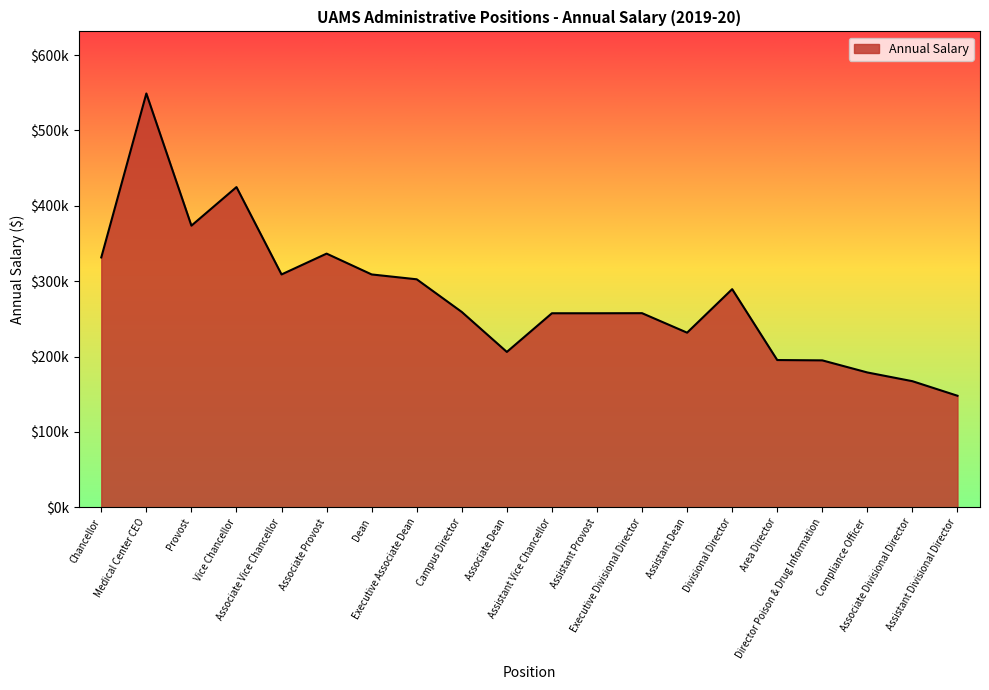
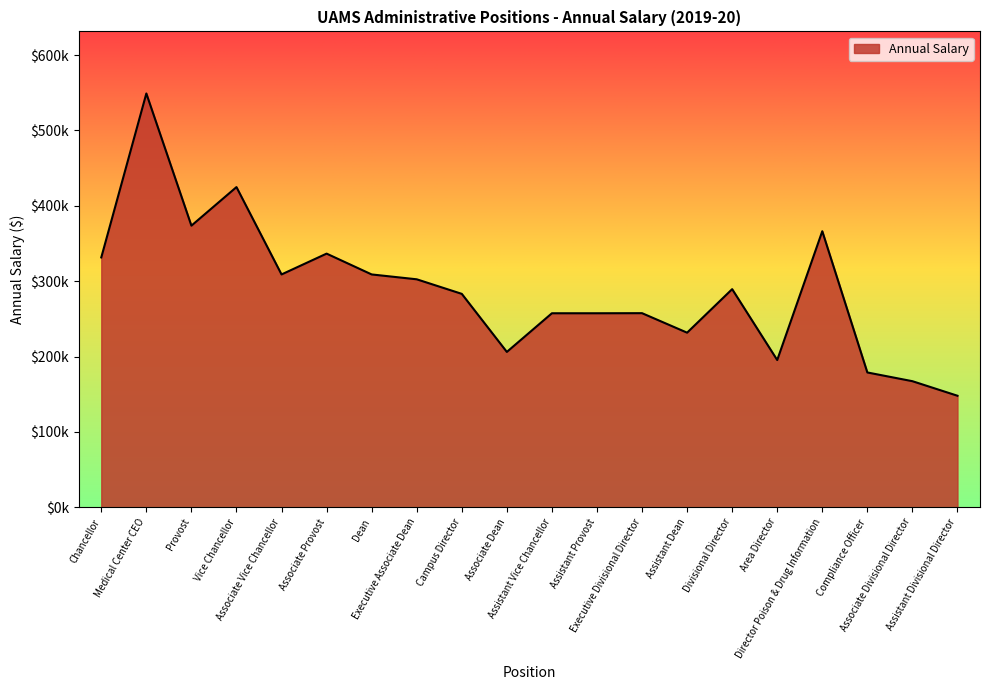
Campus Director: $260000 -> $280000
Director Poison & Drug Information: $190000 -> $370000
